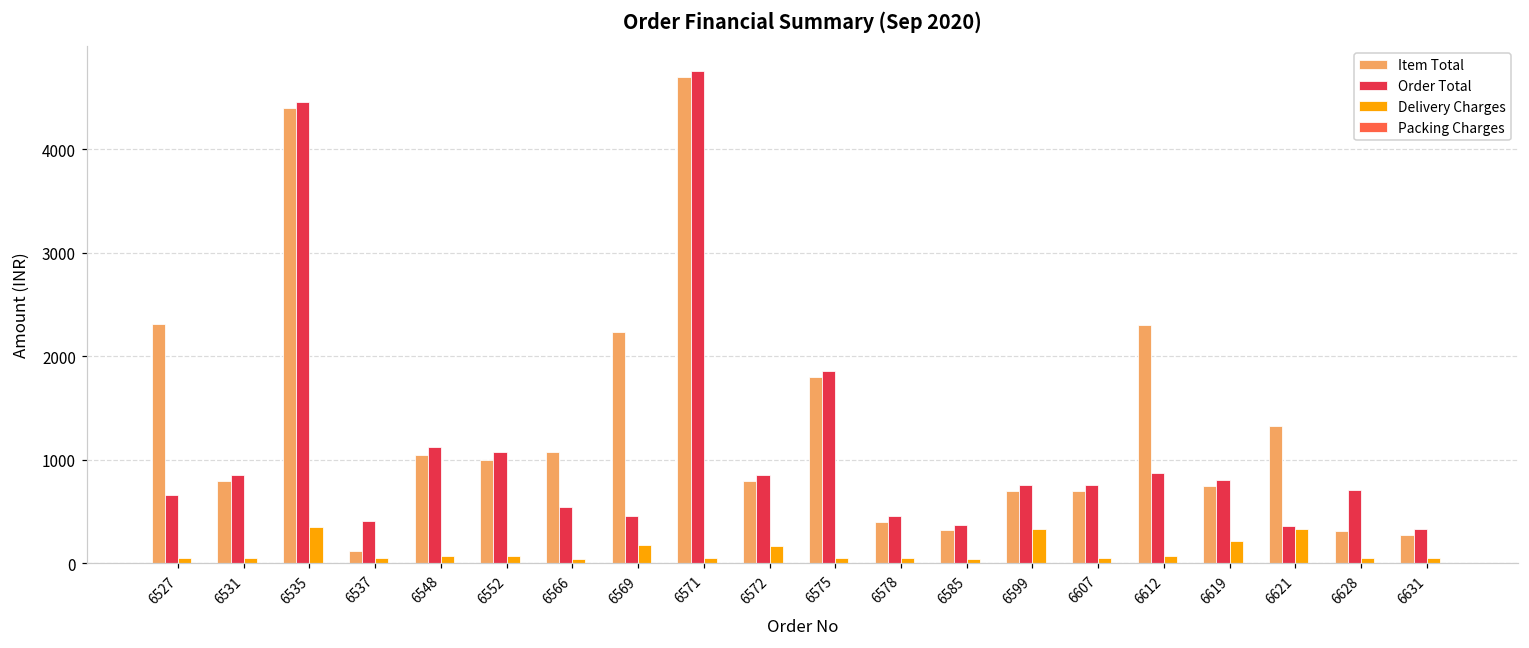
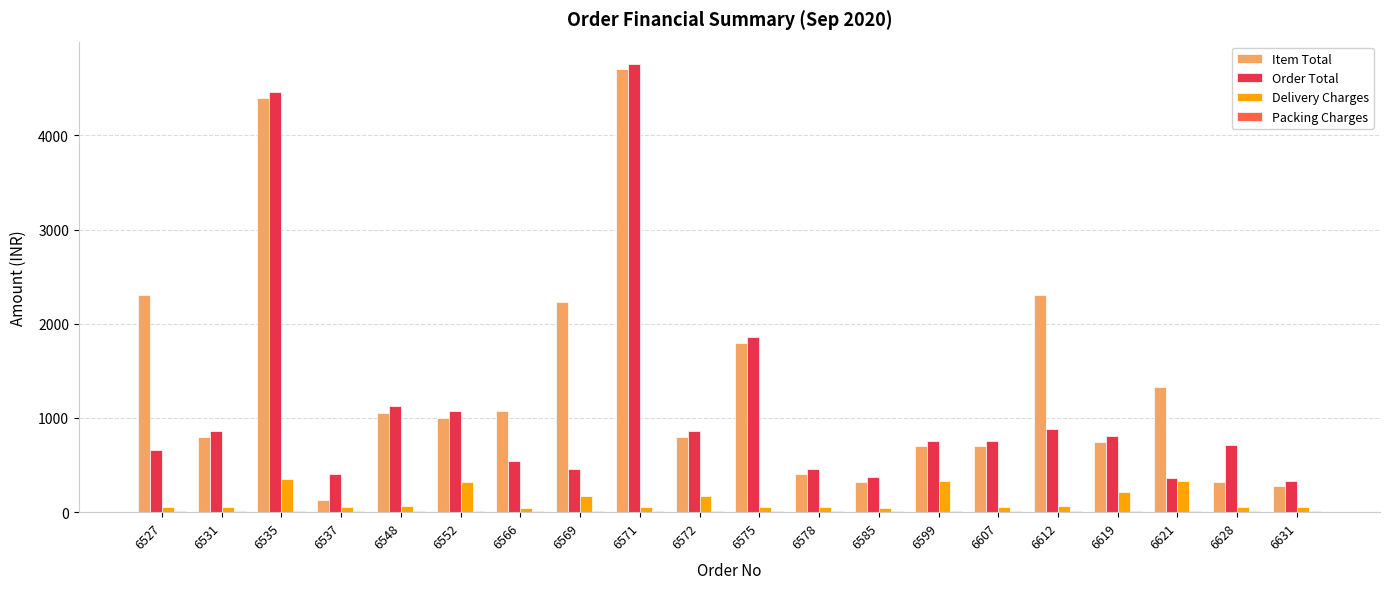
Delivery Charges, 6552: 100 -> 300
